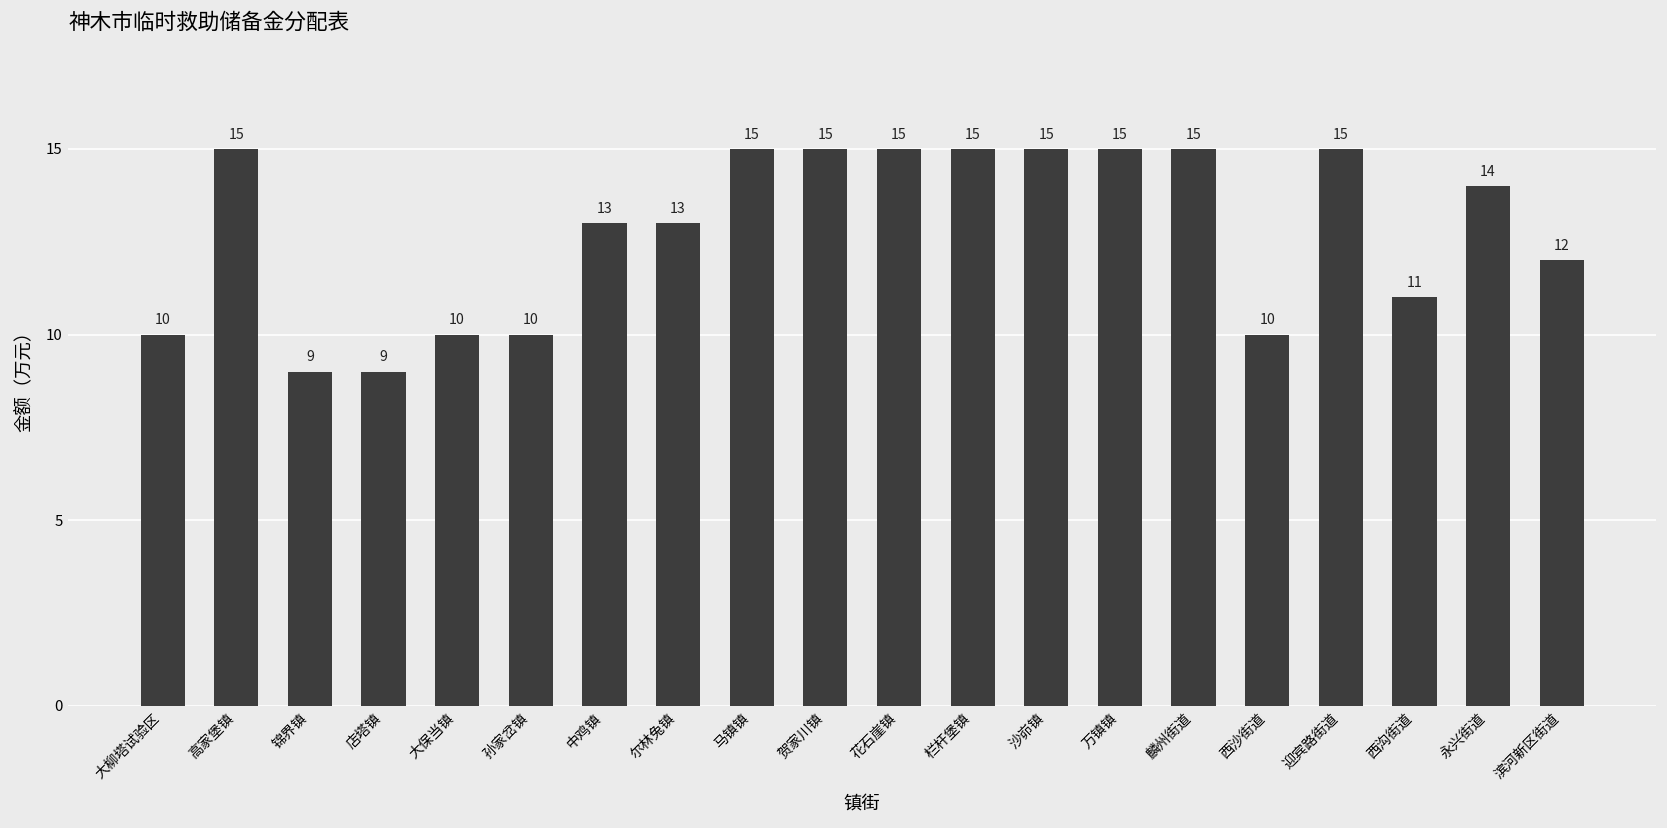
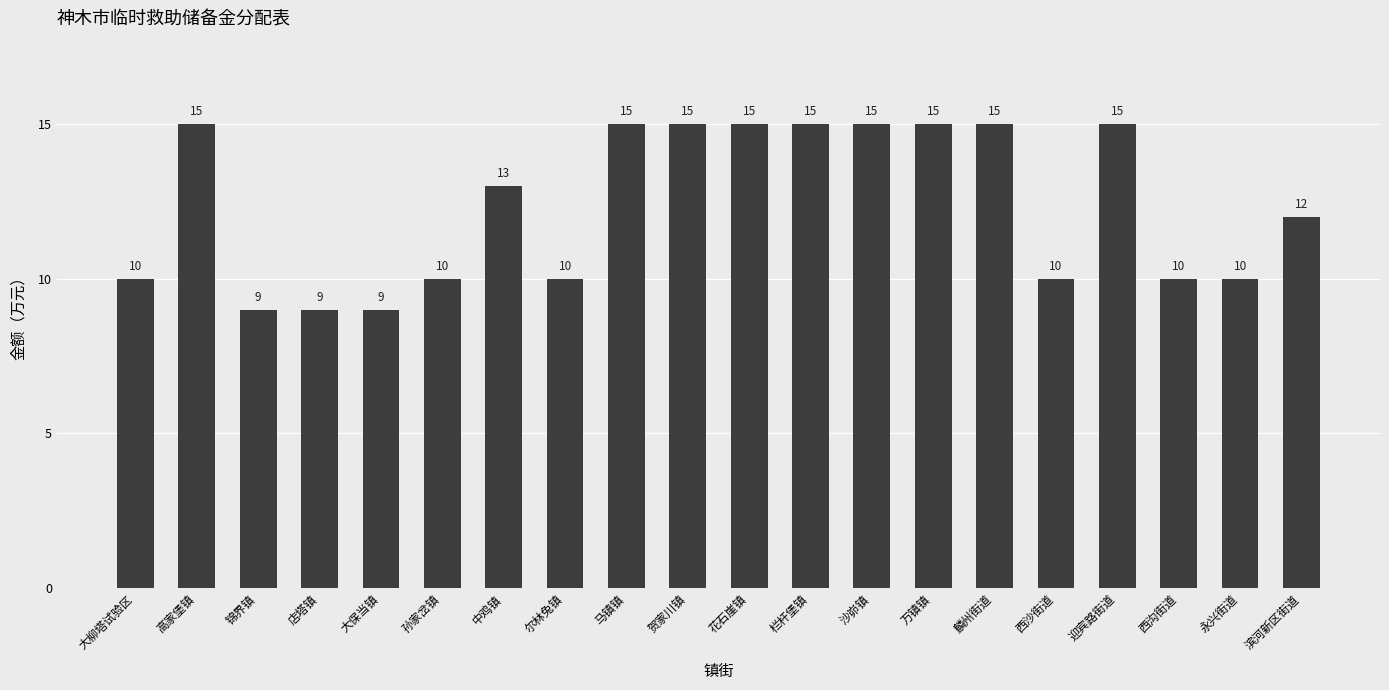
大保当镇: 10 -> 9
尔林兔镇: 13 -> 10
西沟街道: 11 -> 10
永兴街道: 14 -> 10
